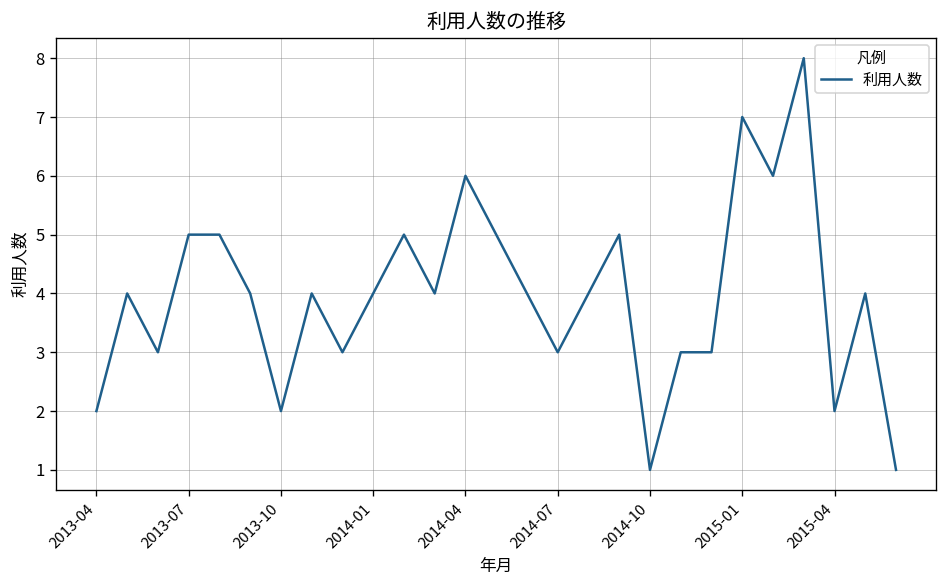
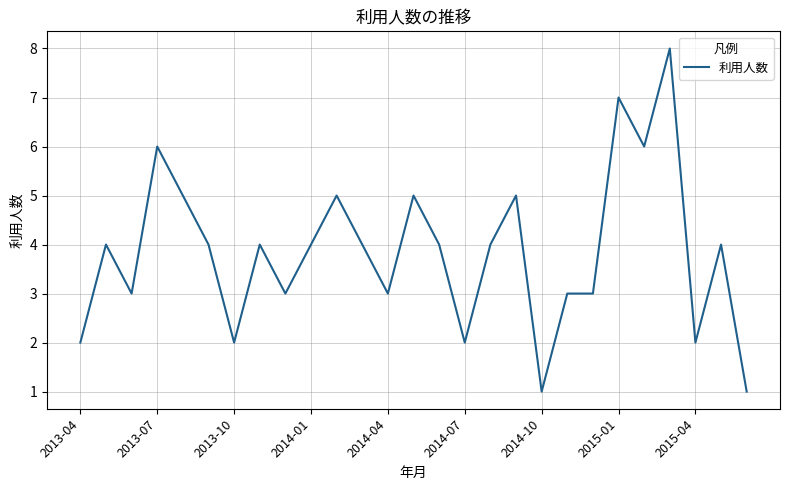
2013-07: 5 -> 6
2014-04: 6 -> 3
2014-07: 3 -> 2
